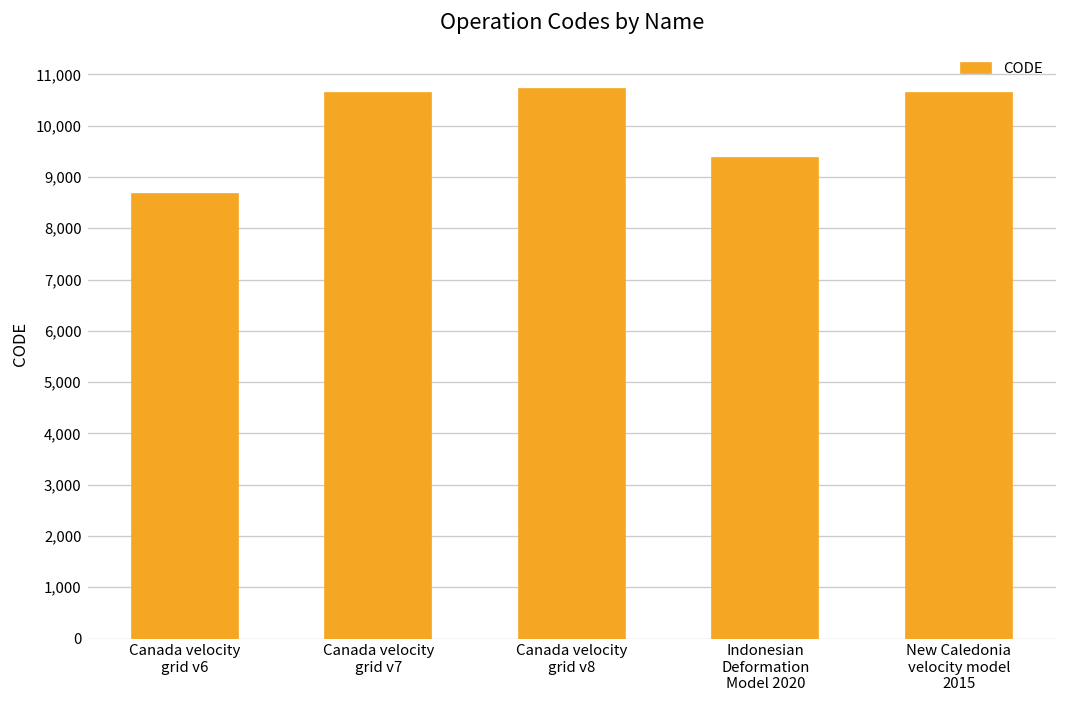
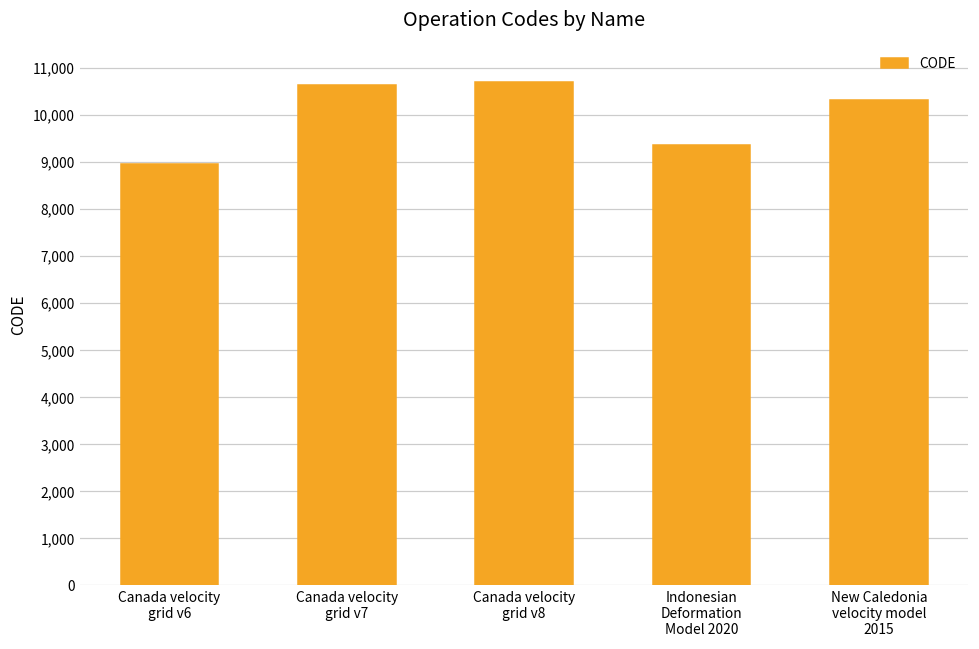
Canada velocity grid v6: 8,700 -> 9,000
New Caledonia velocity model 2015: 10,600 -> 10,300
